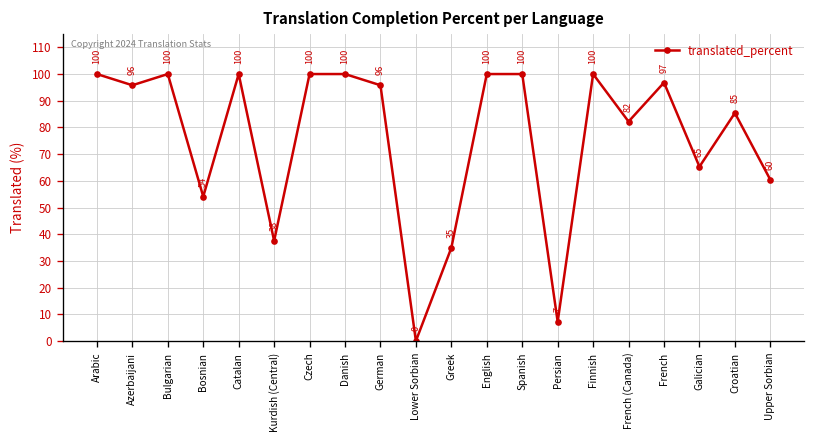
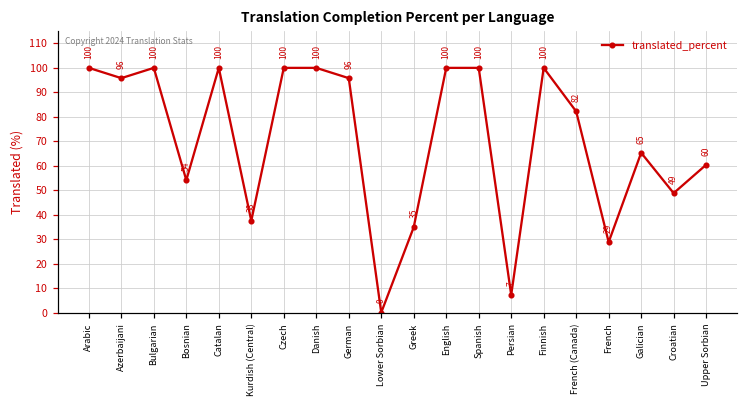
French: 97 -> 29
Croatian: 85 -> 49
